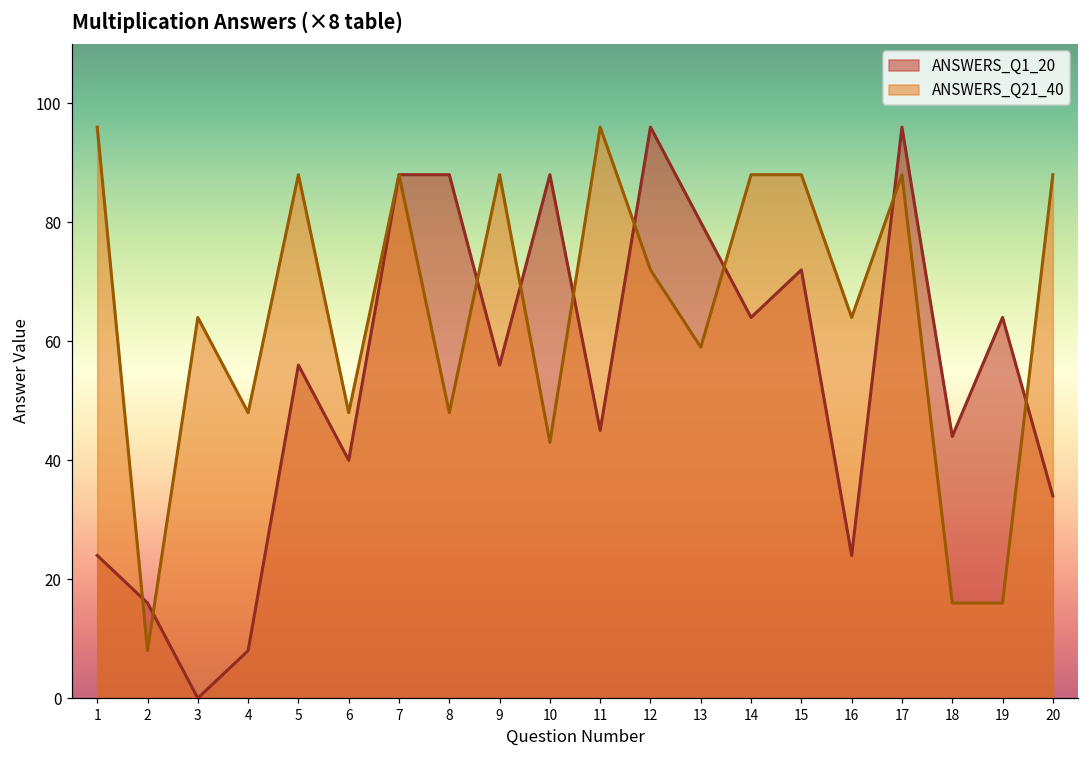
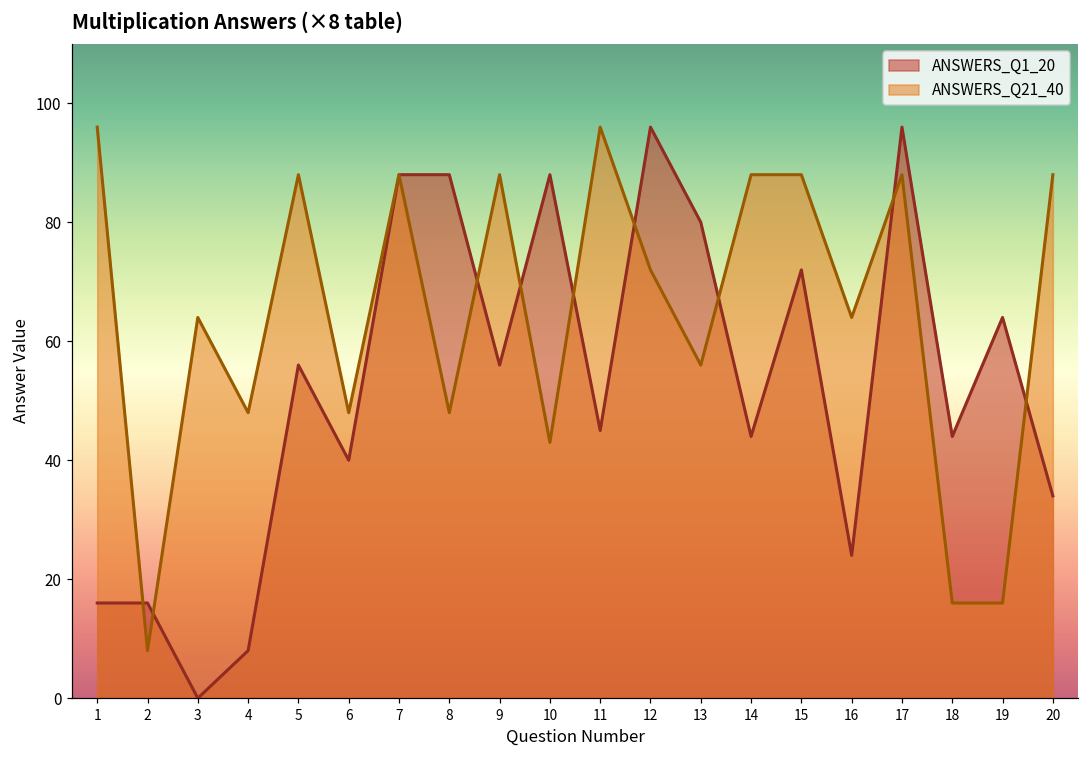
ANSWERS_Q1_20, 1: 24 -> 16
ANSWERS_Q21_40, 13: 59 -> 56
ANSWERS_Q1_20, 14: 64 -> 44
